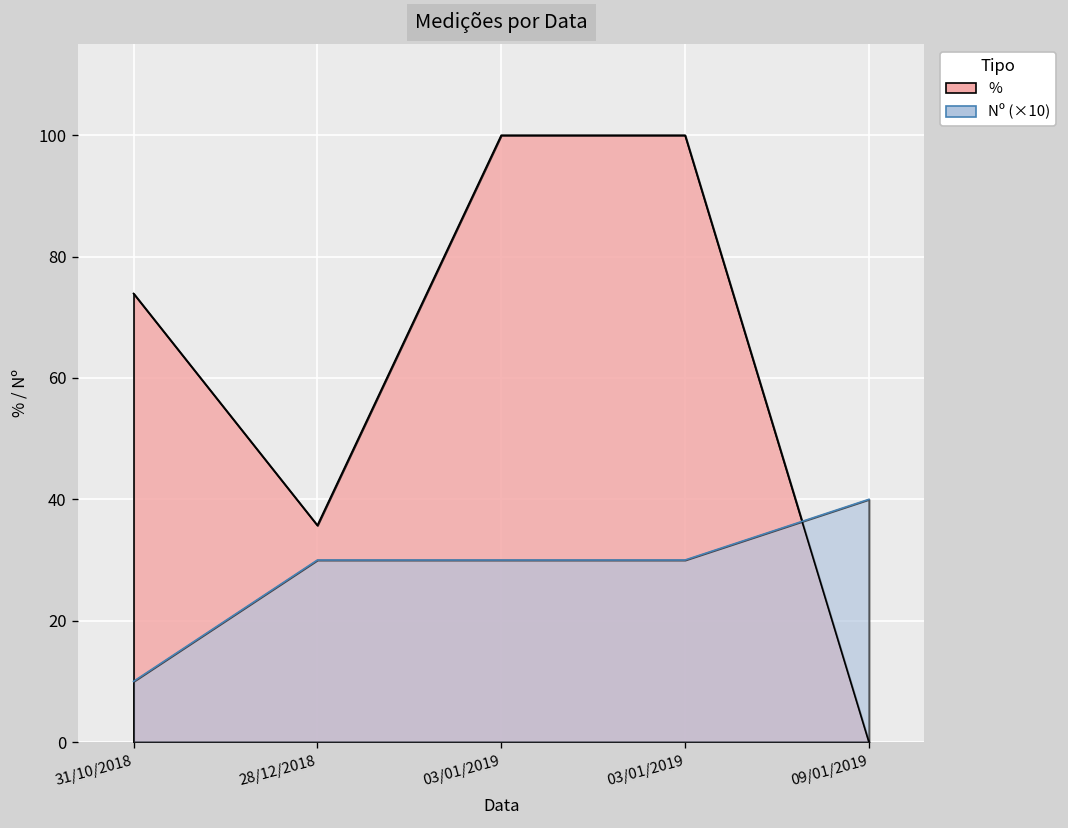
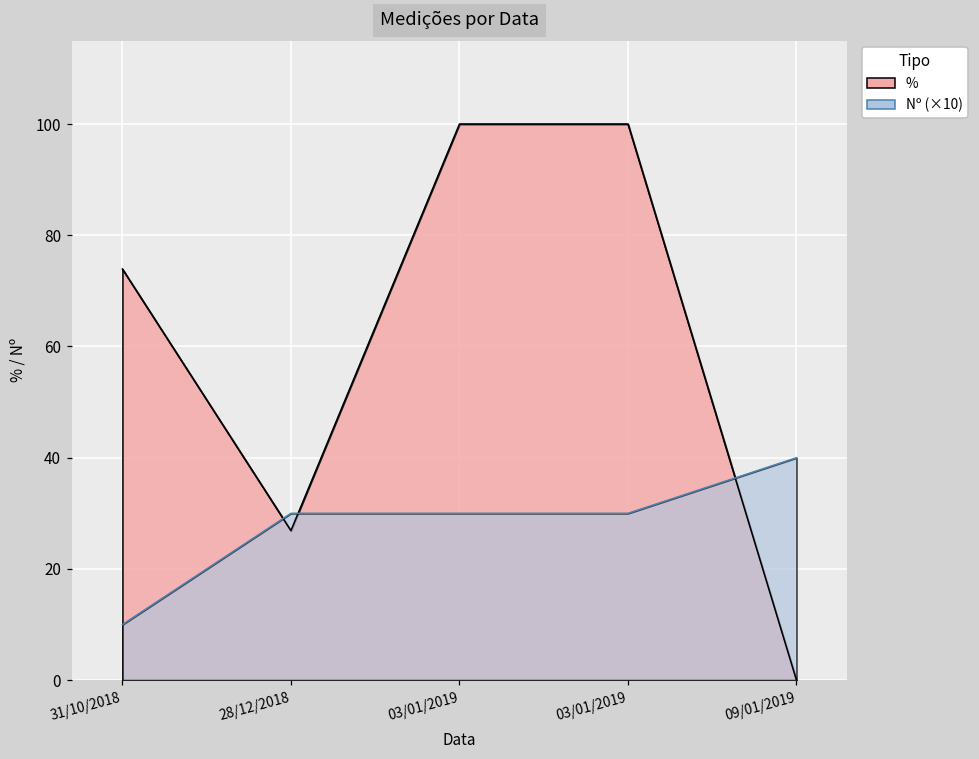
%, 28/12/2018: 36 -> 27
